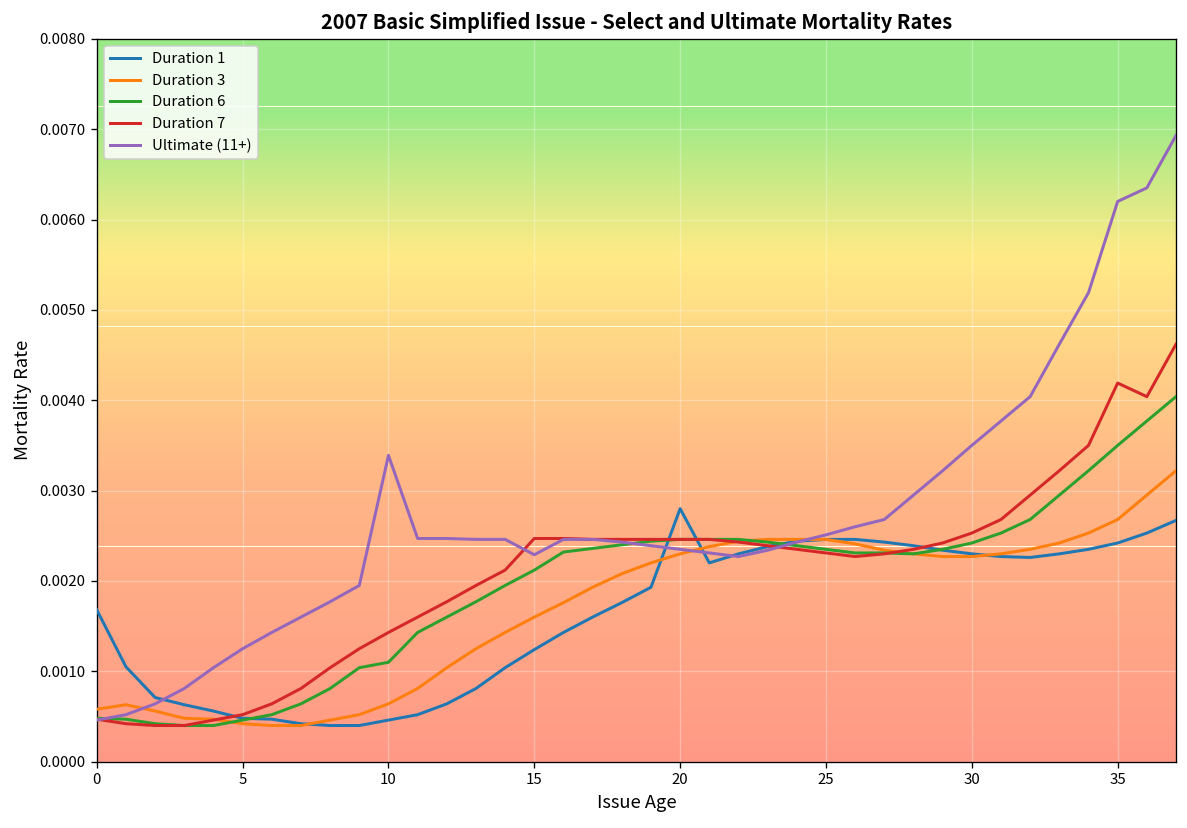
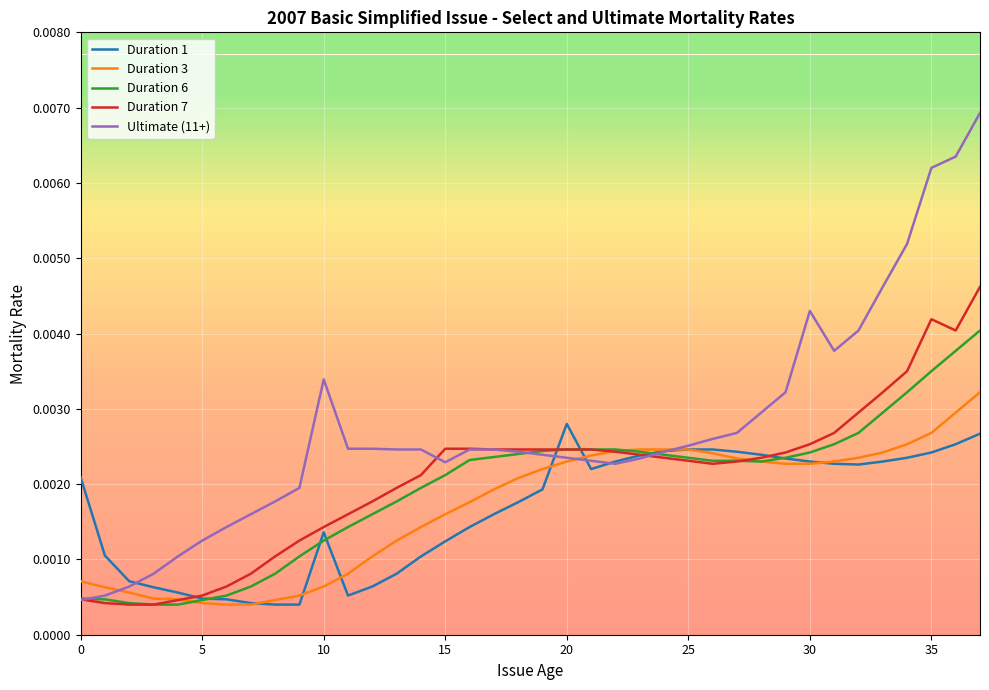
Duration 1, 0: 0.0017 -> 0.0021
Duration 3, 0: 0.0006 -> 0.0007
Duration 1, 10: 0.0005 -> 0.0014
Duration 6, 10: 0.0011 -> 0.0013
Ultimate (11+), 30: 0.0035 -> 0.0043
